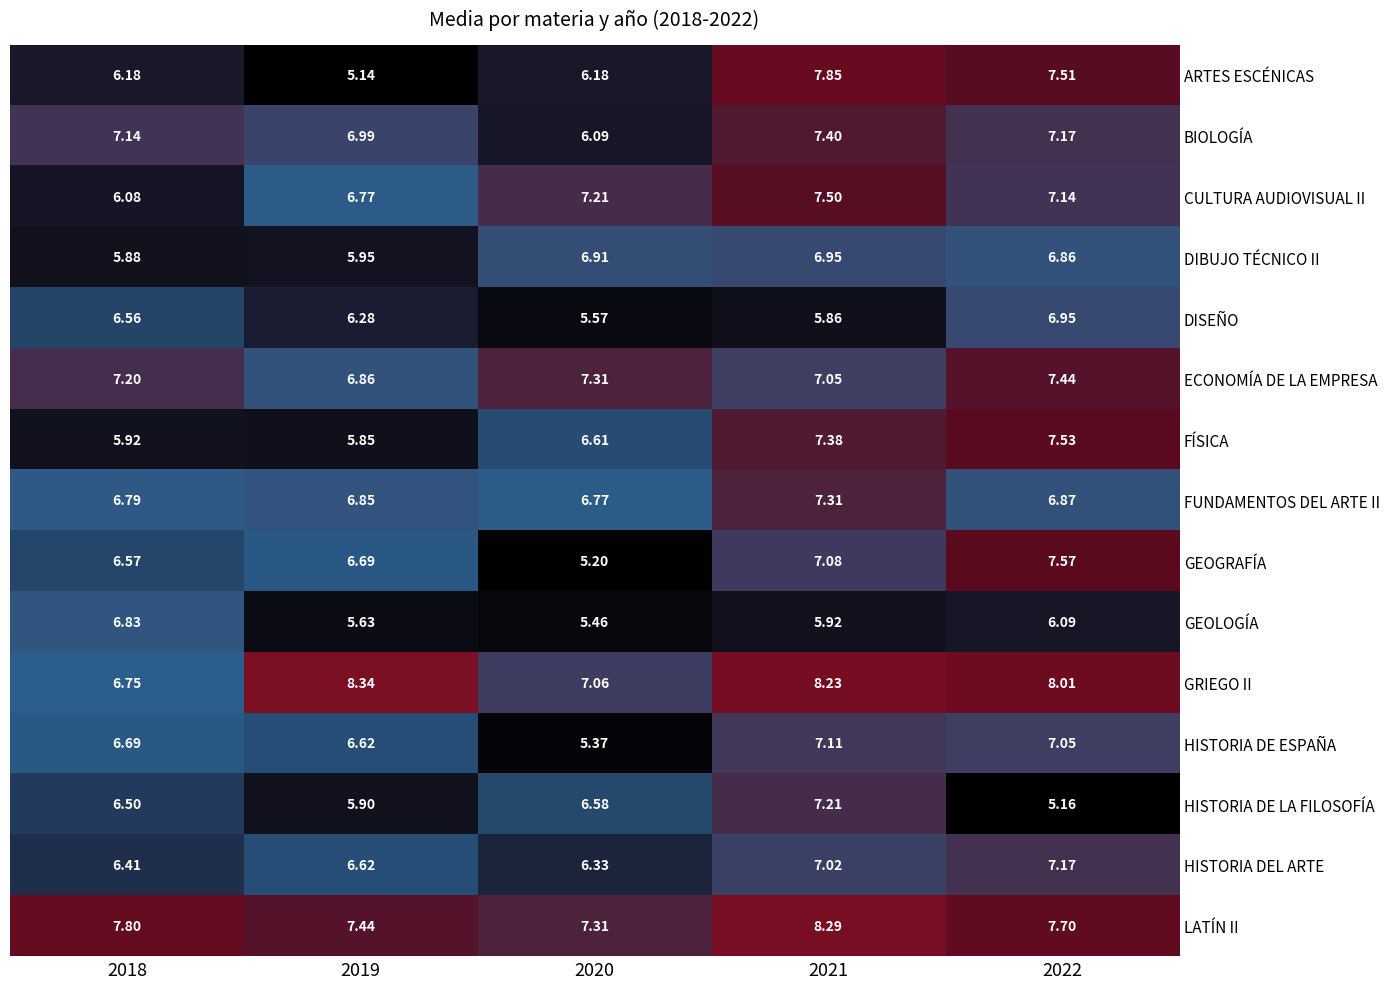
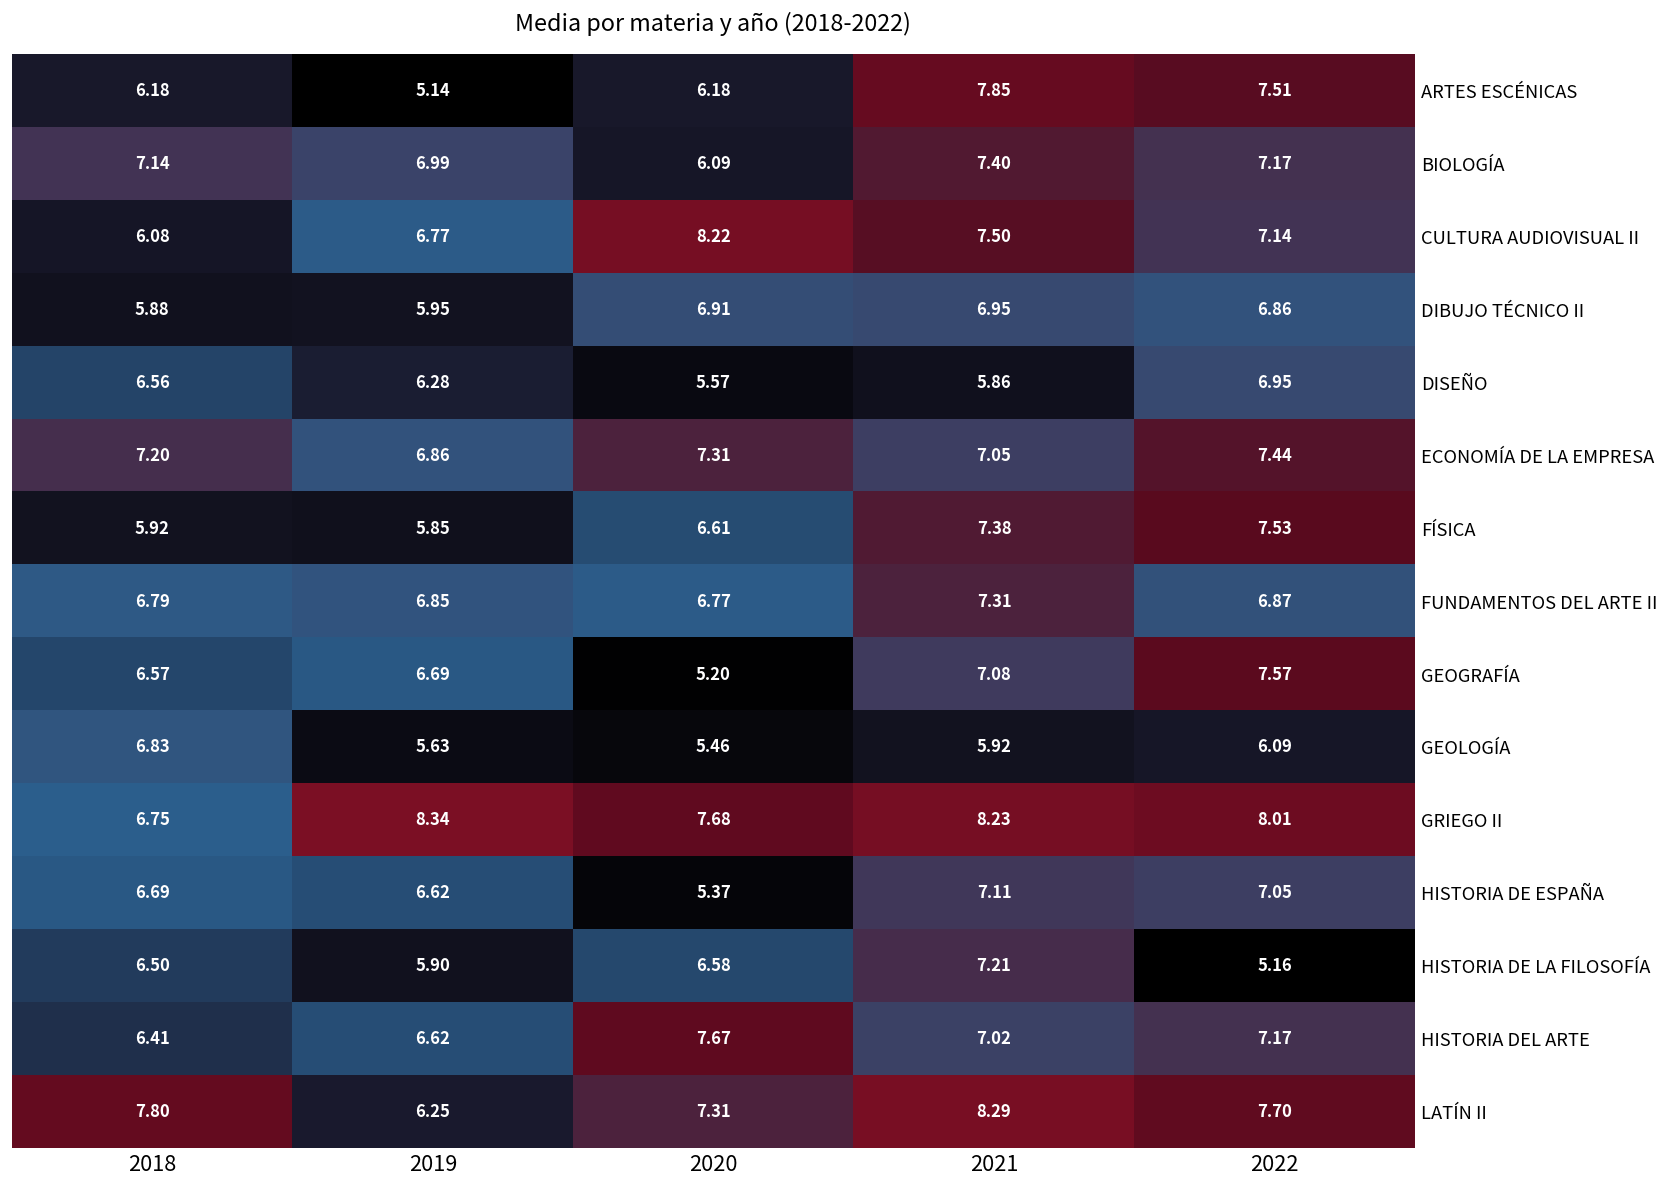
CULTURA AUDIOVISUAL II, 2020: 7.21 -> 8.22
GRIEGO II, 2020: 7.06 -> 7.68
HISTORIA DEL ARTE, 2020: 6.33 -> 7.67
LATÍN II, 2019: 7.44 -> 6.25
